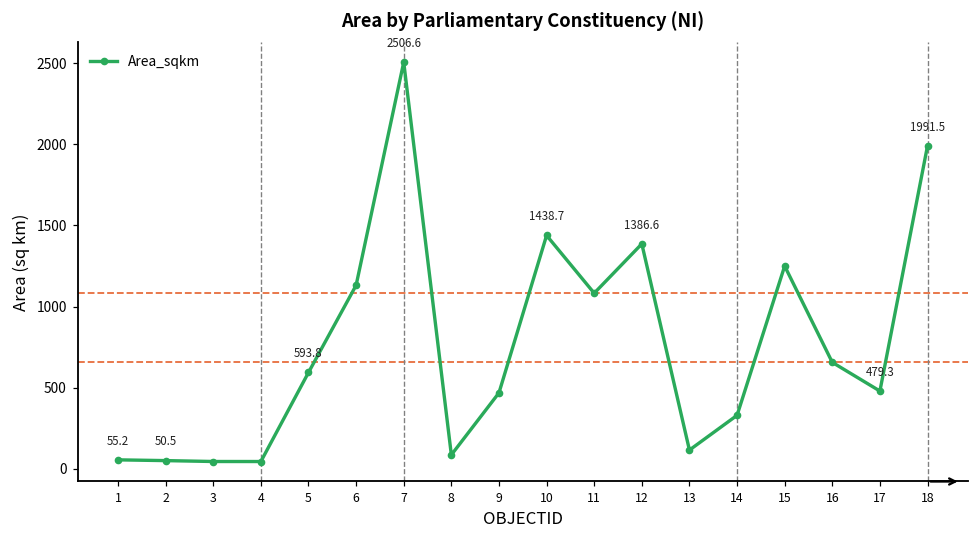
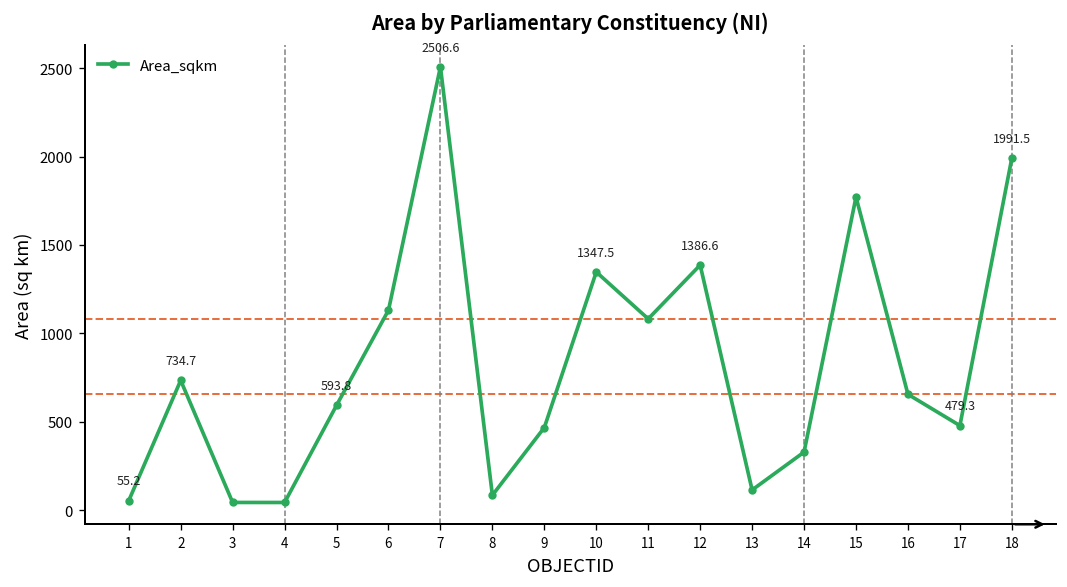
2: 50.5 -> 734.7
10: 1438.7 -> 1347.5
15: 1250 -> 1770
